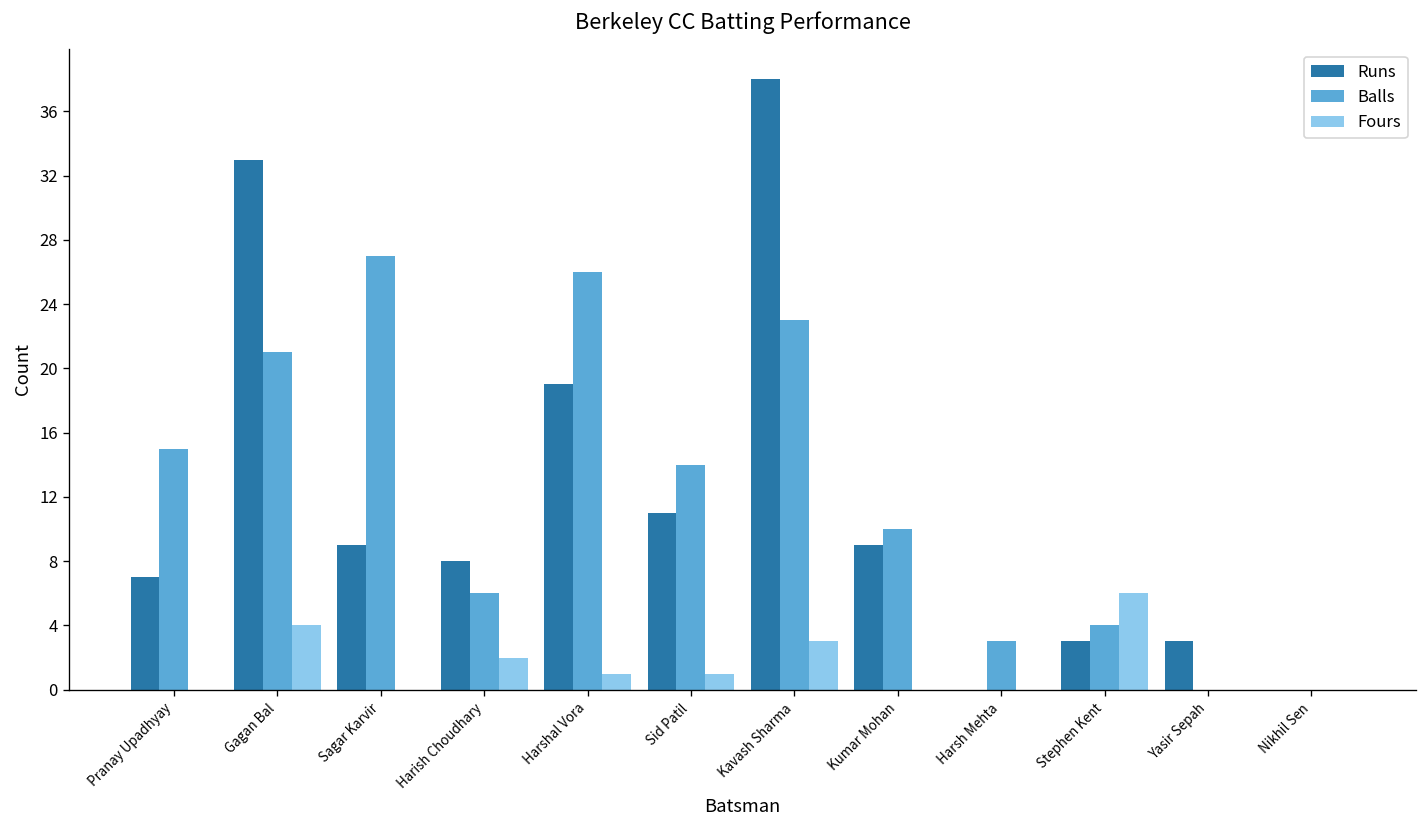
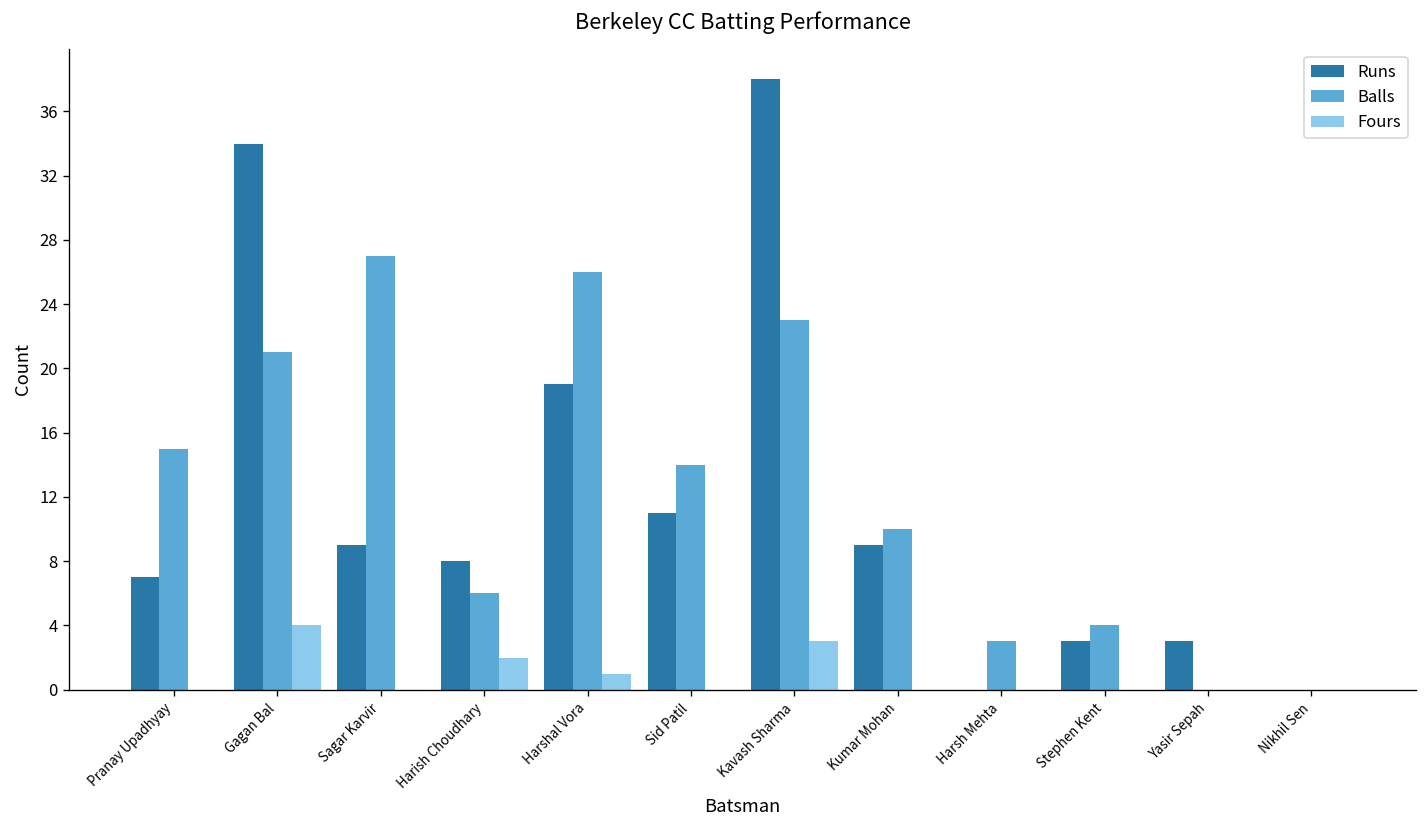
Runs, Gagan Bal: 33 -> 34
Fours, Sid Patil: 1 -> 0
Fours, Stephen Kent: 6 -> 0
